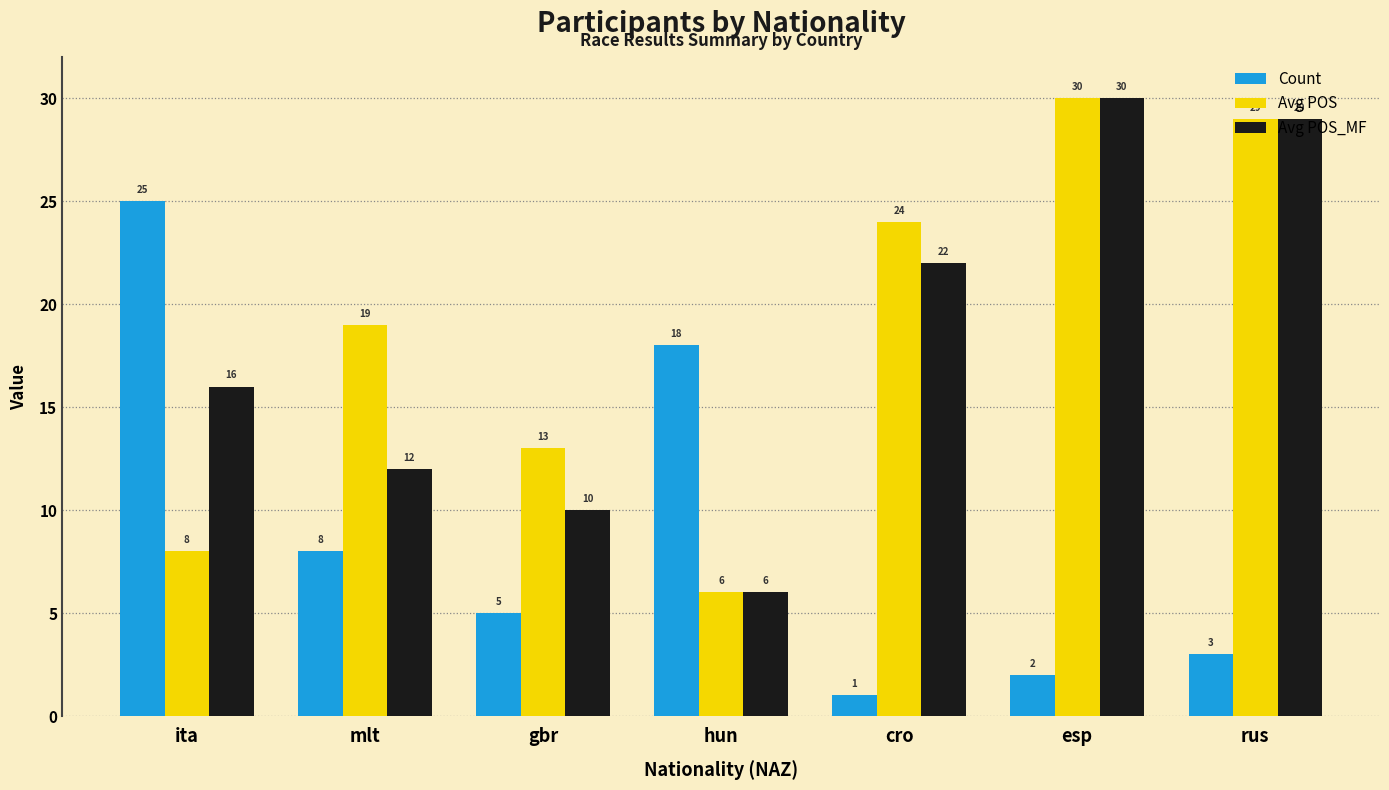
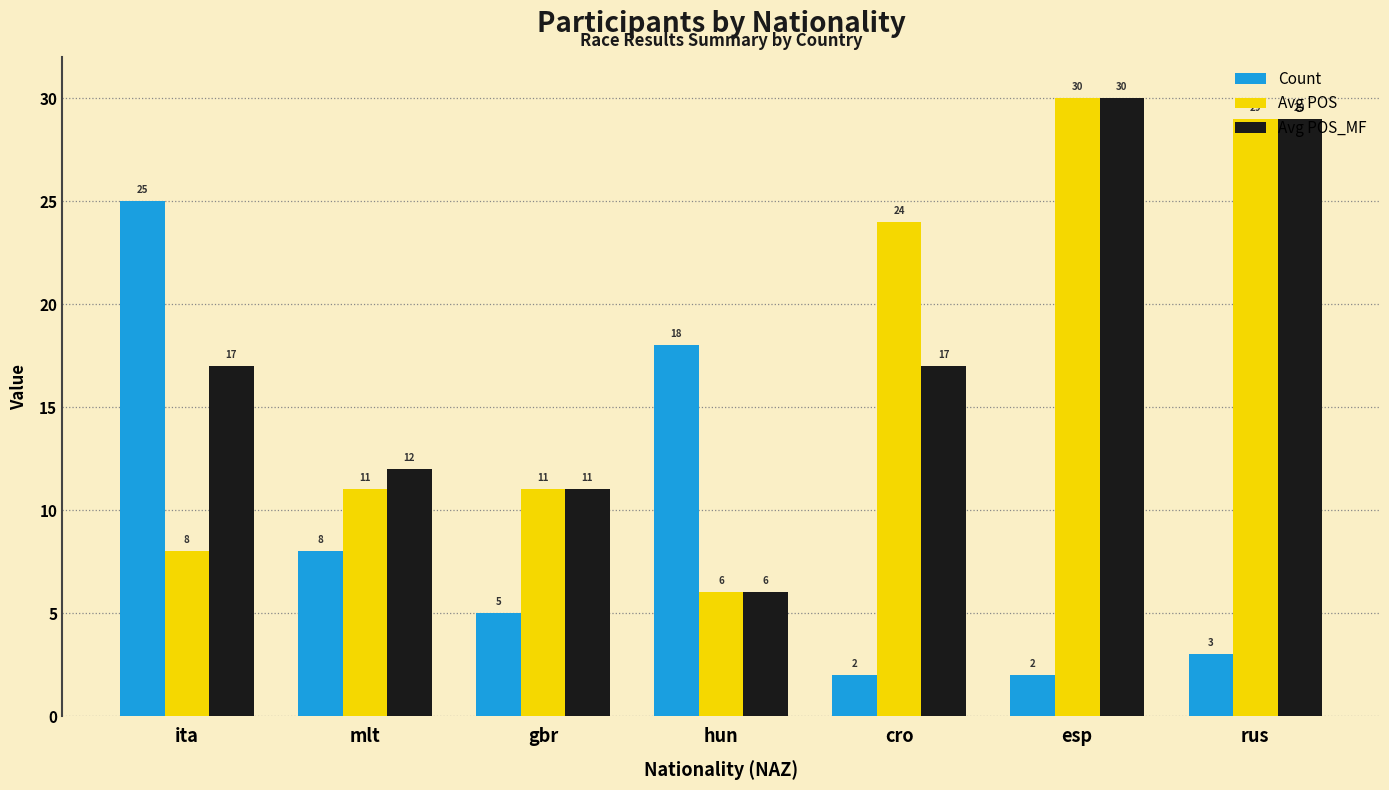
Avg POS_MF, ita: 16 -> 17
Avg POS, mlt: 19 -> 11
Avg POS, gbr: 13 -> 11
Avg POS_MF, gbr: 10 -> 11
Count, cro: 1 -> 2
Avg POS_MF, cro: 22 -> 17
